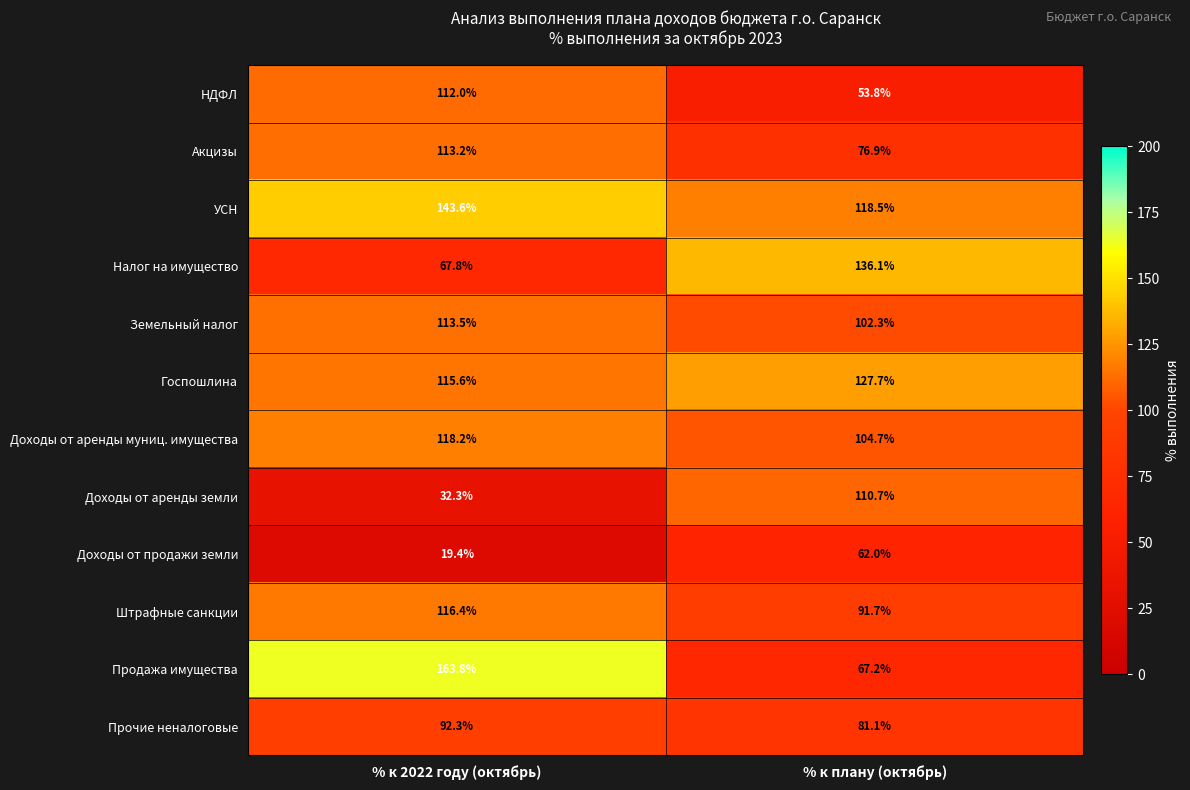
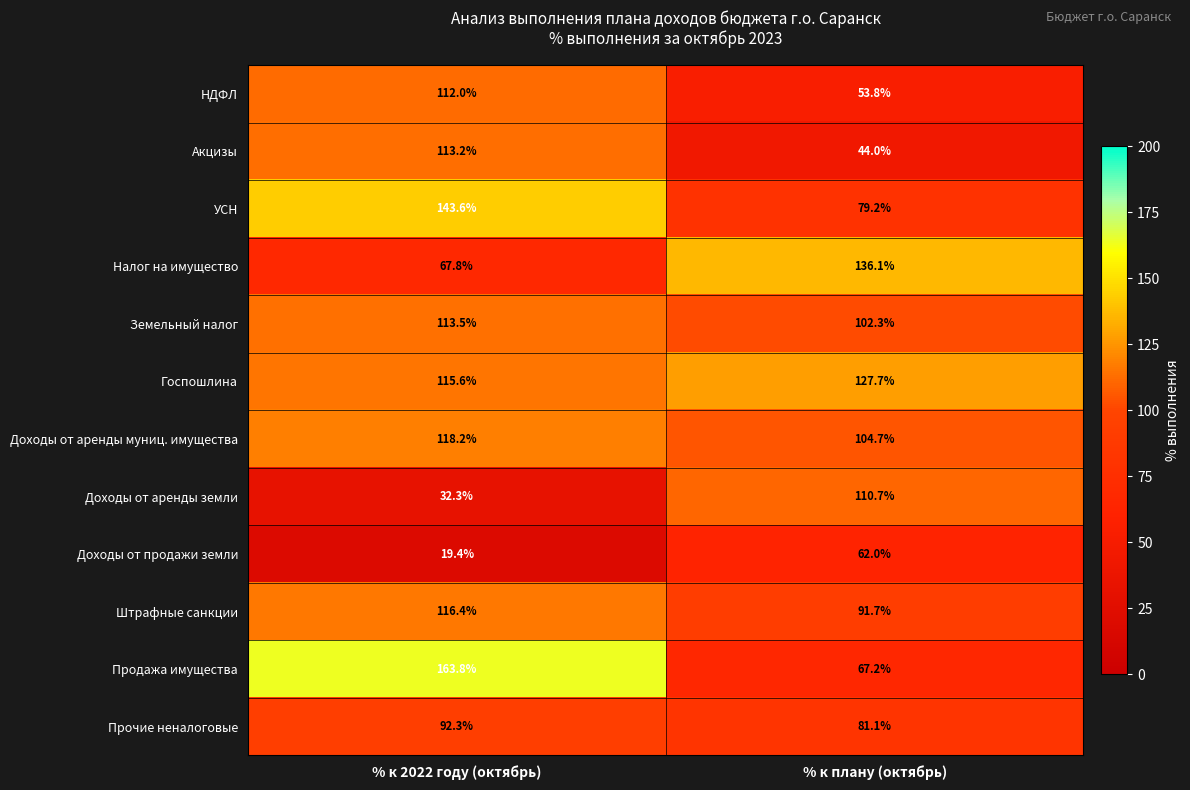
Акцизы, % к плану (октябрь): 76.9% -> 44.0%
УСН, % к плану (октябрь): 118.5% -> 79.2%
